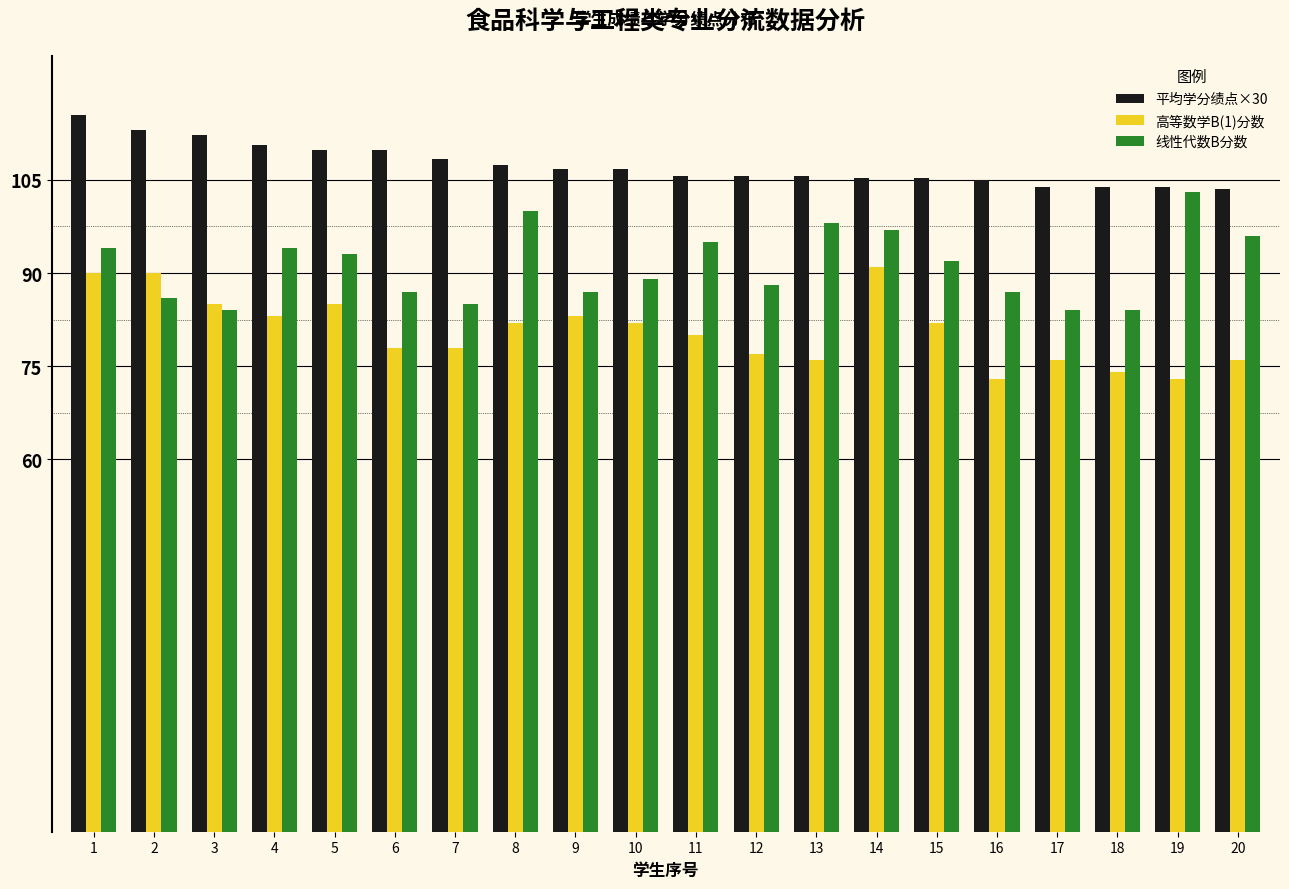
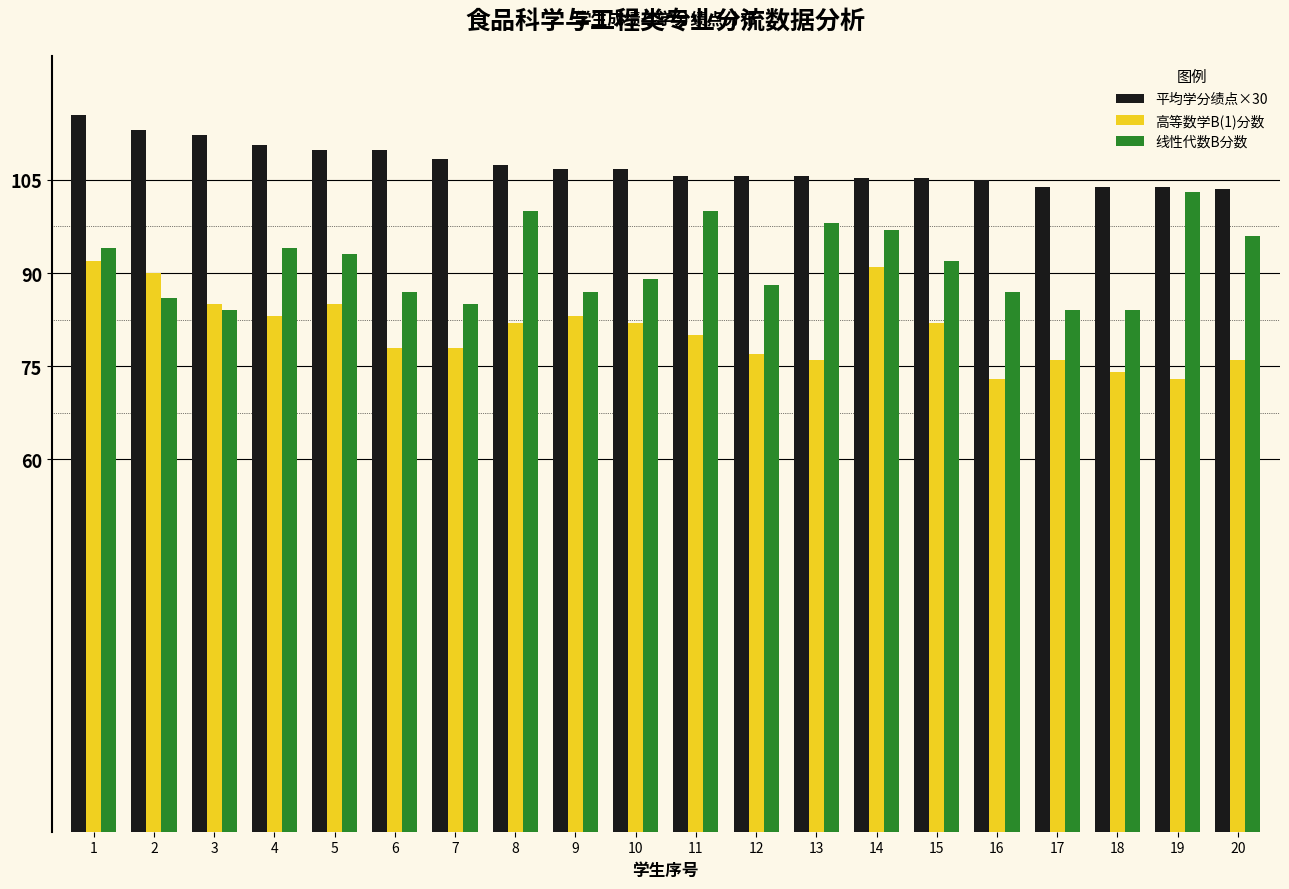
高等数学B(1)分数, 1: 90 -> 92
线性代数B分数, 11: 95 -> 100
